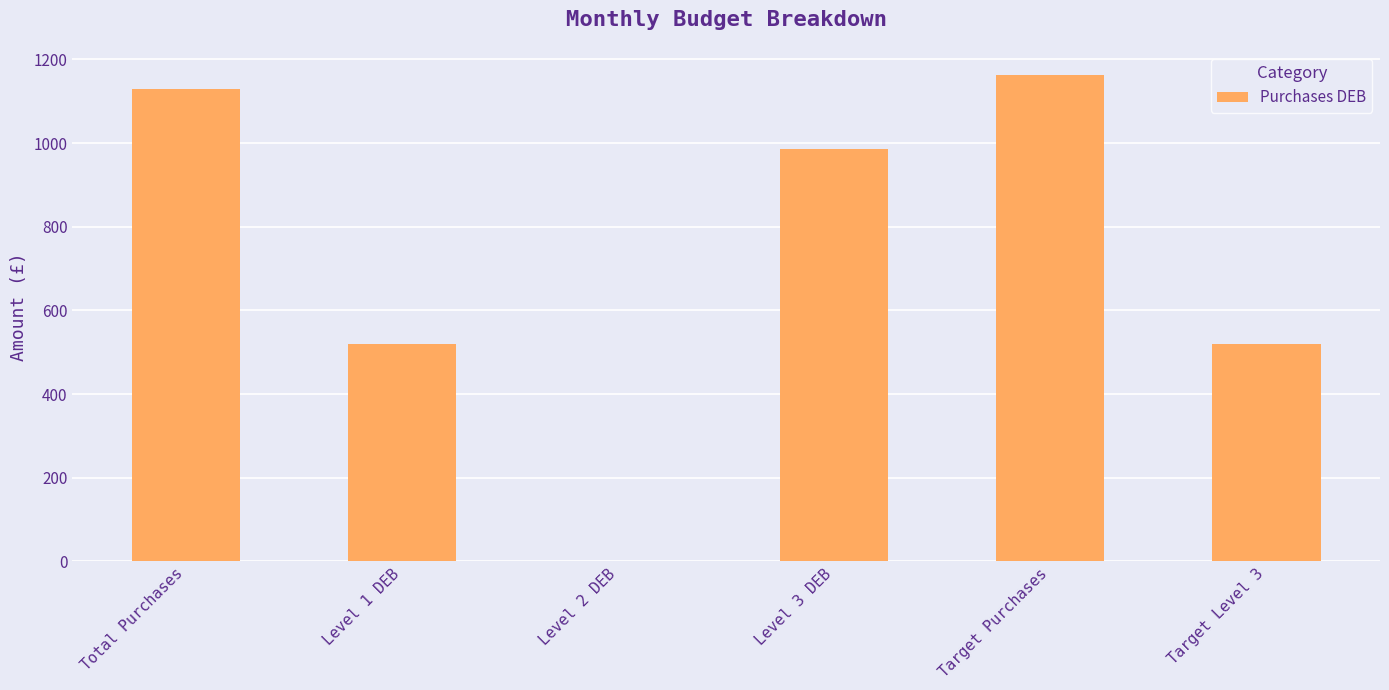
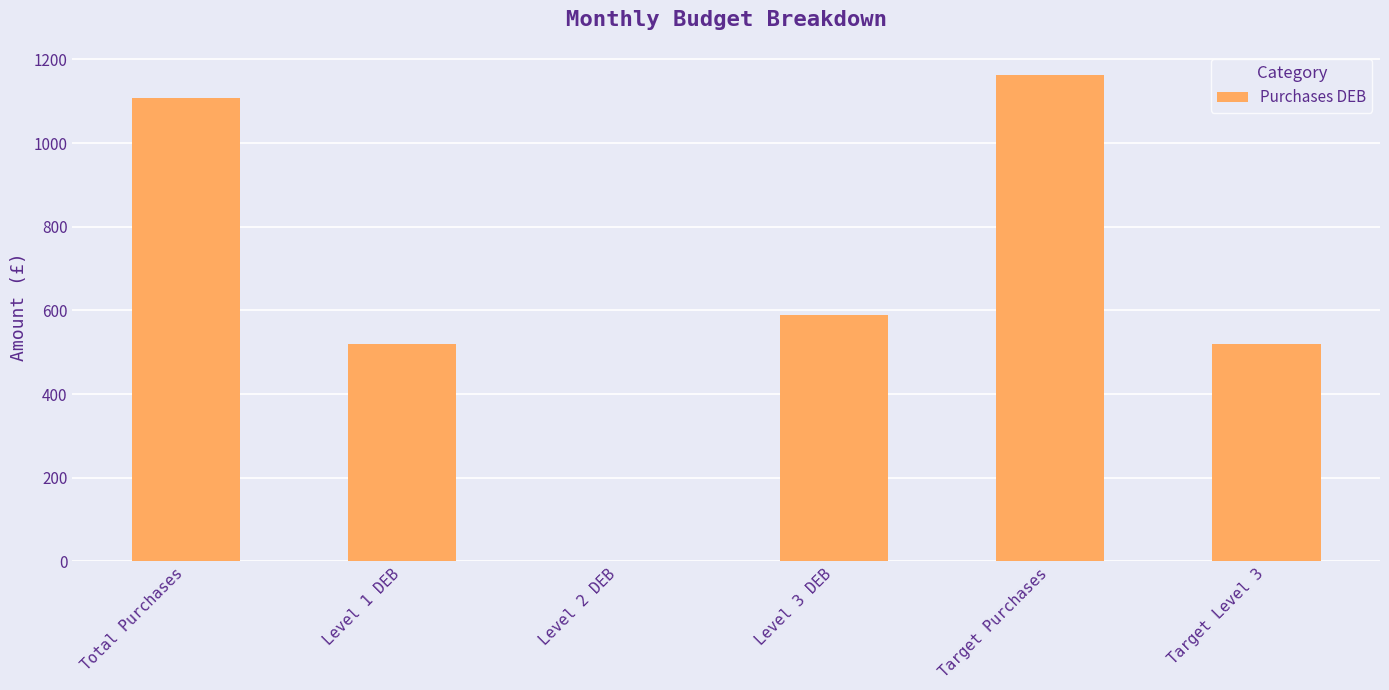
Total Purchases: 1130 -> 1110
Level 3 DEB: 990 -> 590
